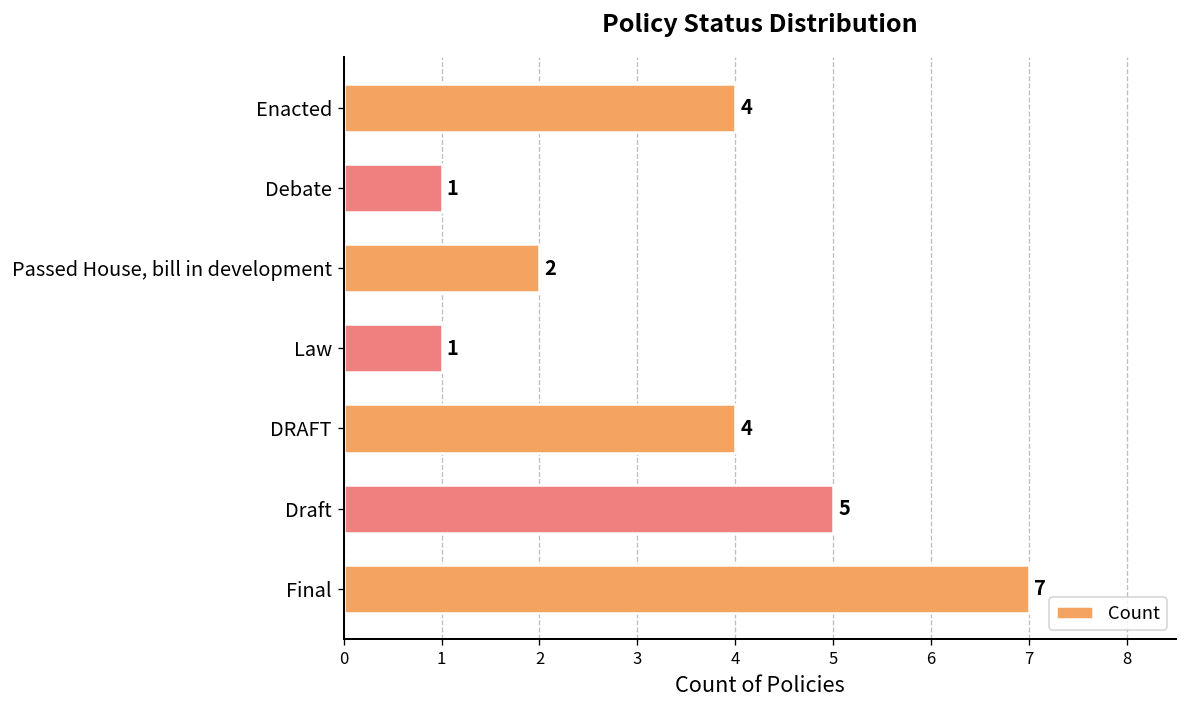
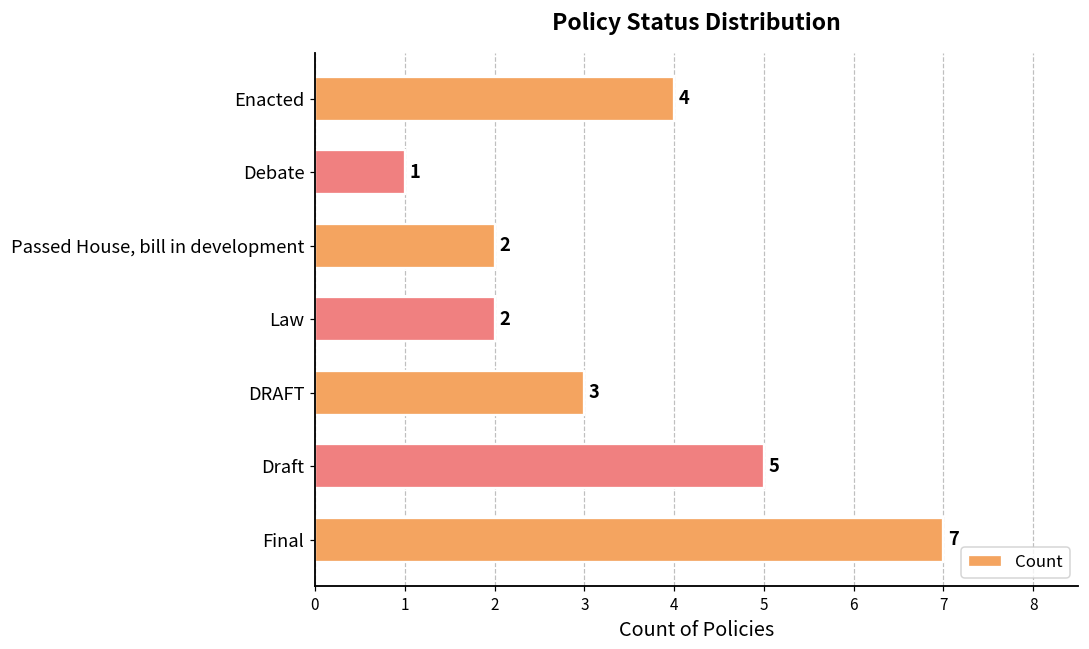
Law: 1 -> 2
DRAFT: 4 -> 3
